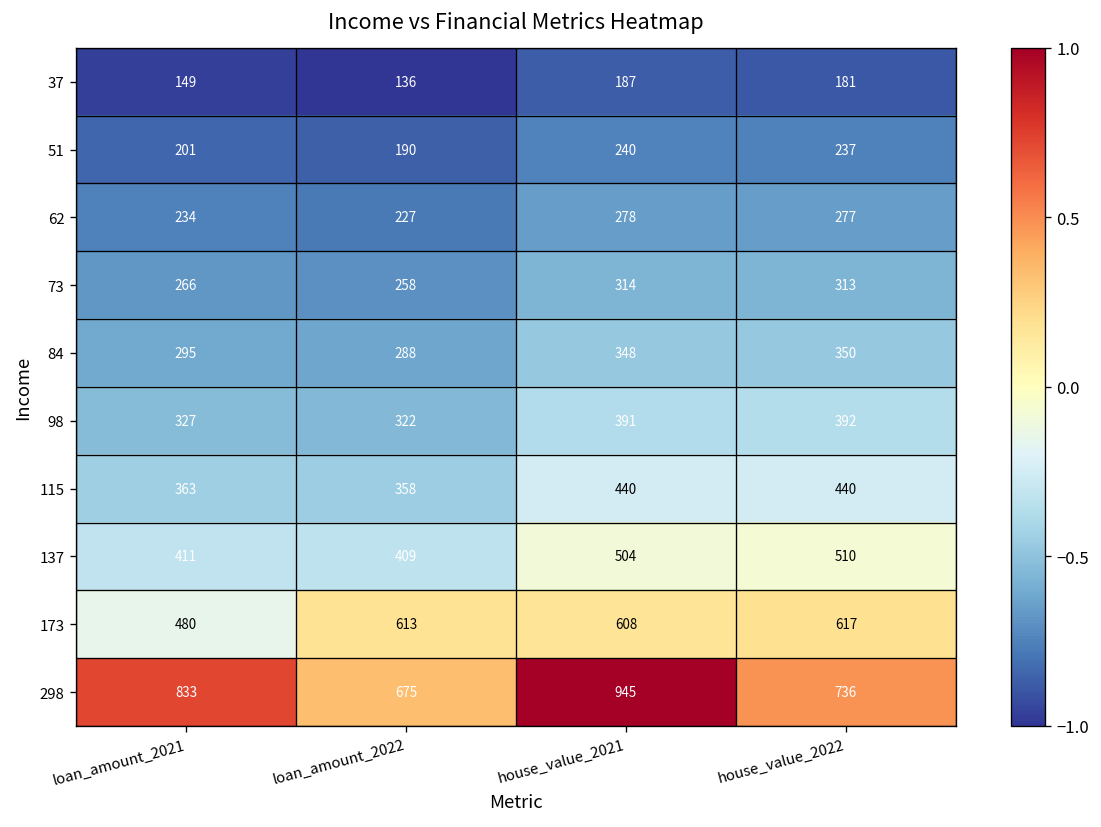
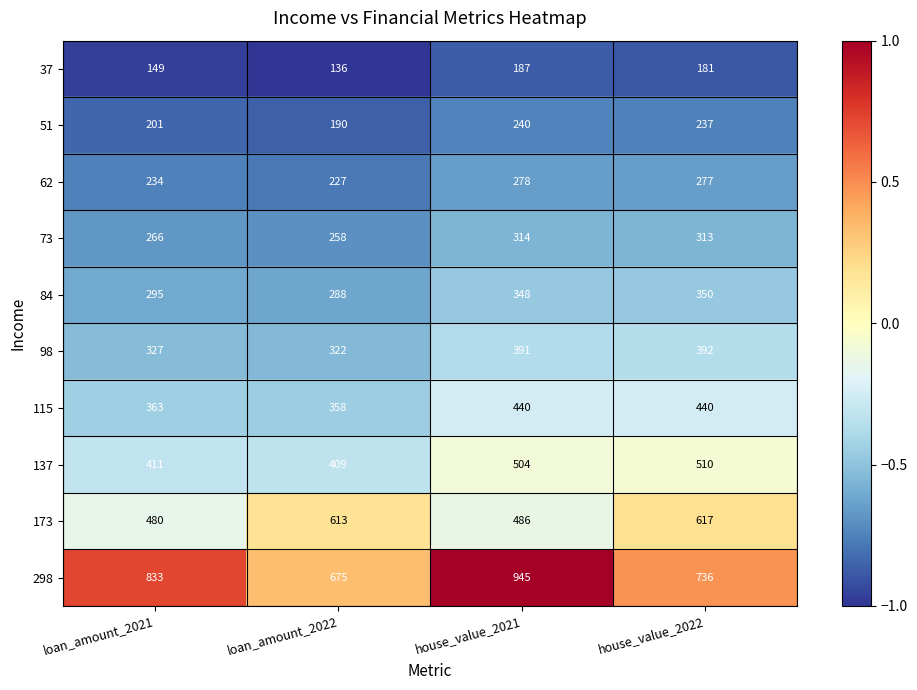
173, house_value_2021: 608 -> 486
